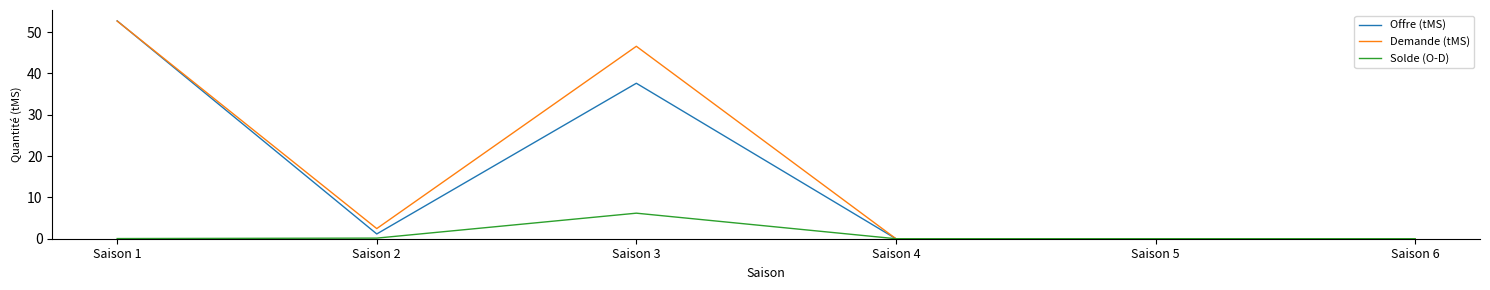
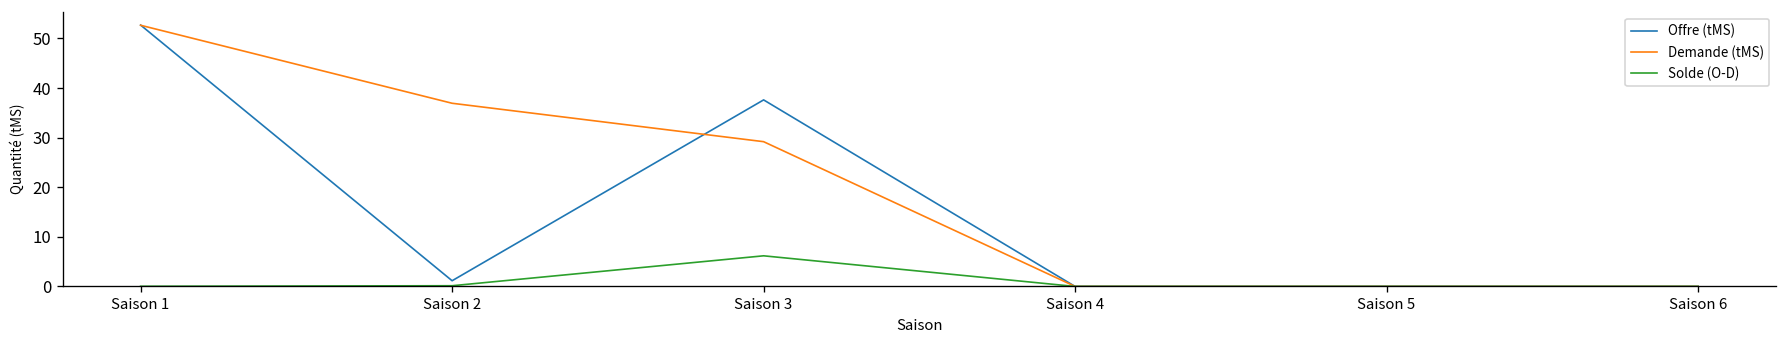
Demande (tMS), Saison 2: 2 -> 37
Demande (tMS), Saison 3: 47 -> 29
